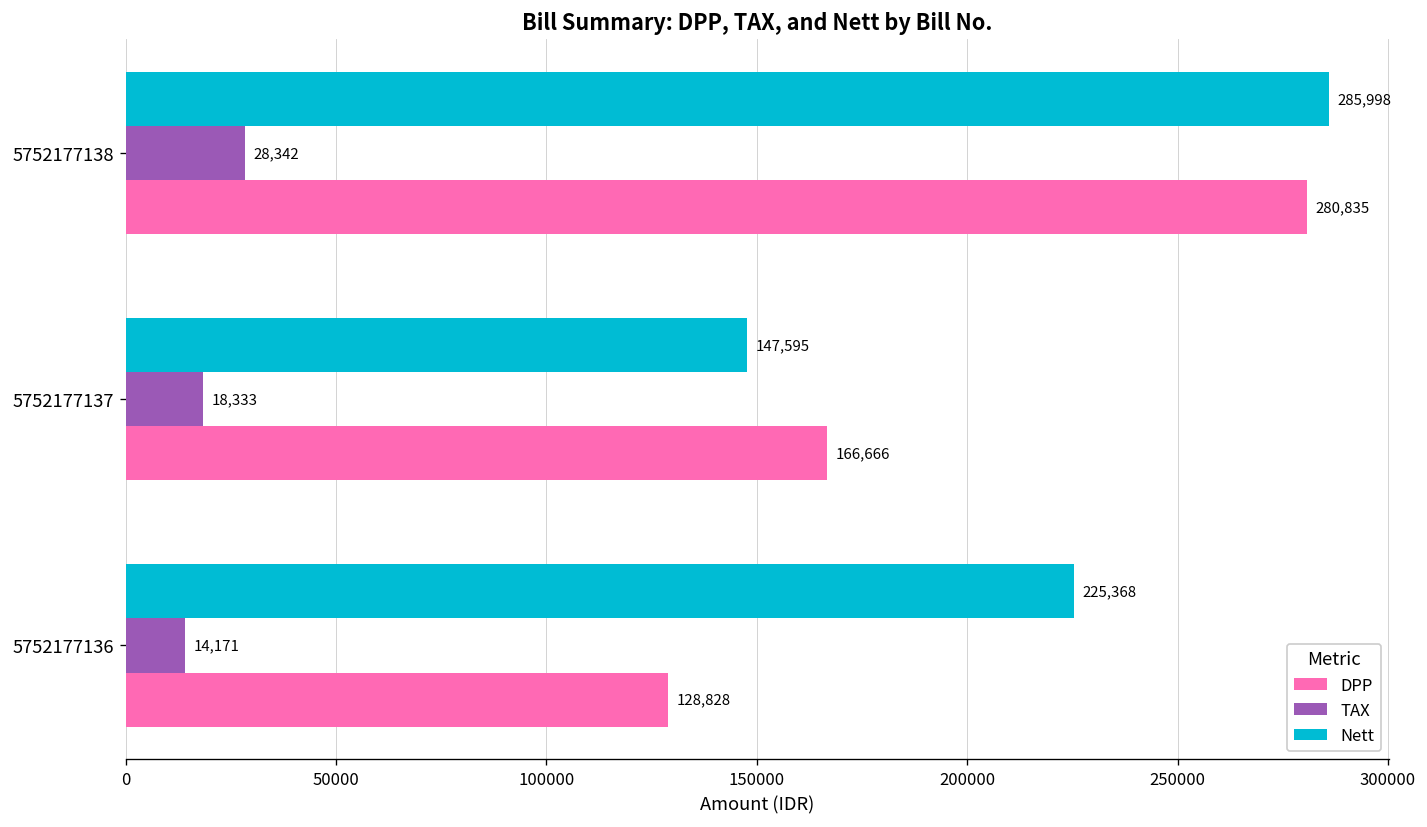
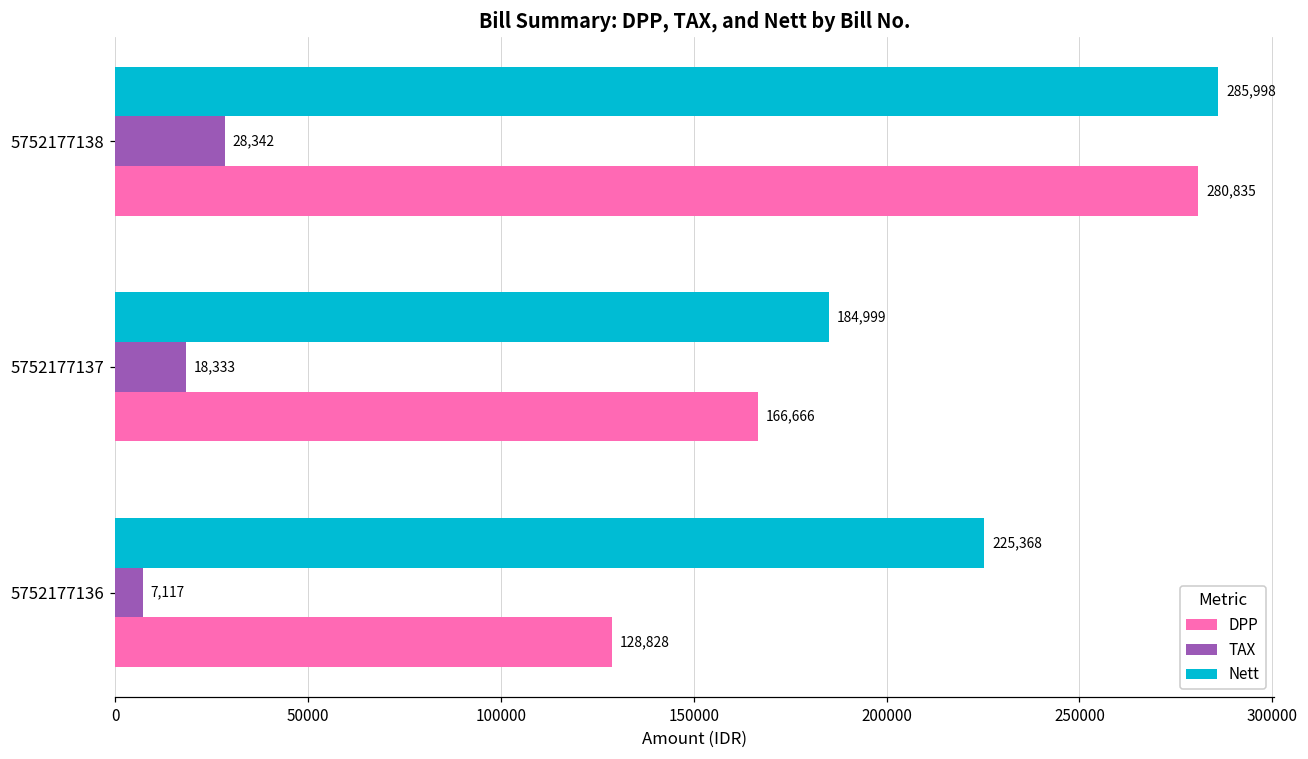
Nett, 5752177137: 147,595 -> 184,999
TAX, 5752177136: 14,171 -> 7,117
